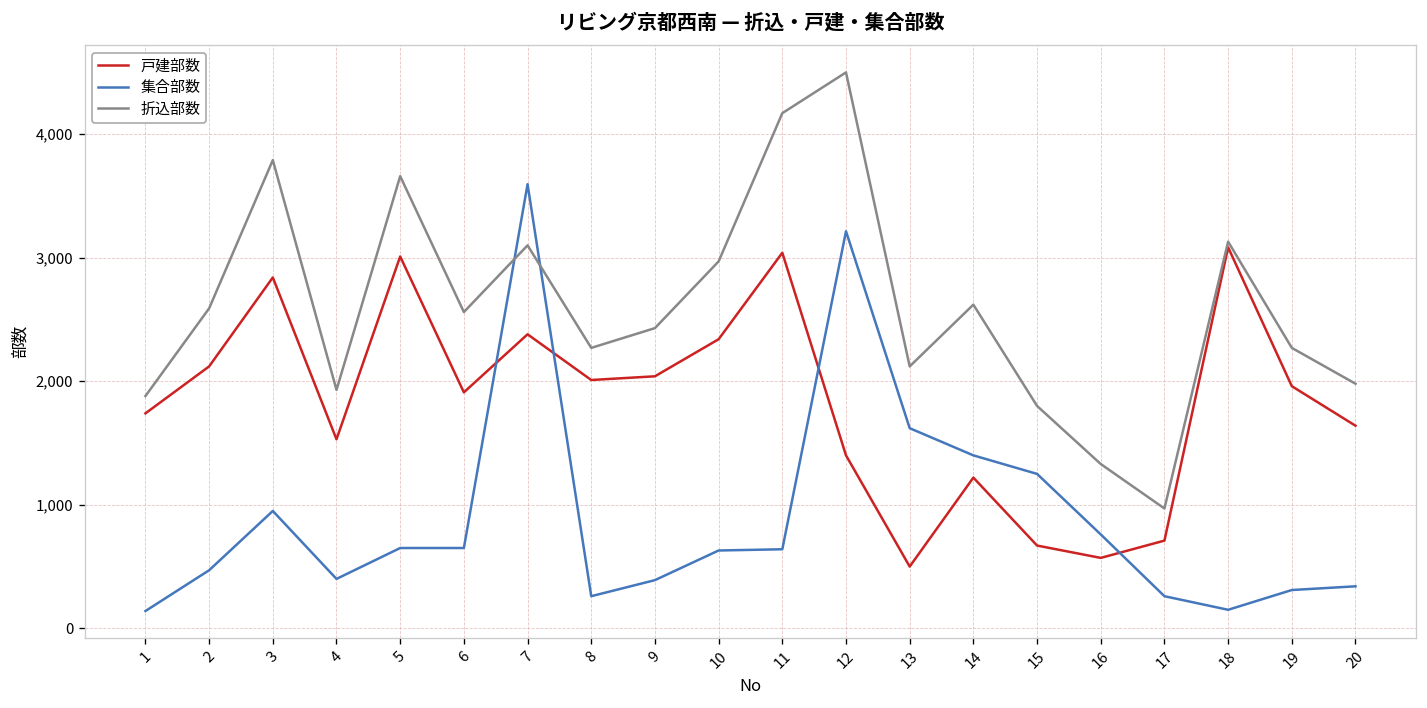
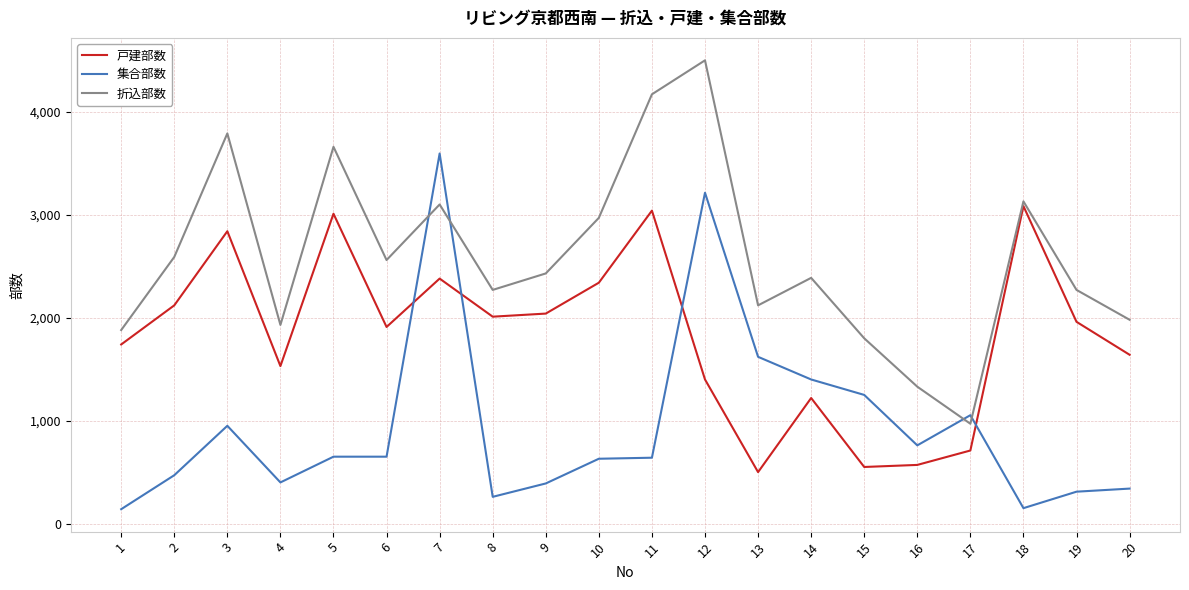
折込部数, 14: 2,620 -> 2,390
戸建部数, 15: 670 -> 550
集合部数, 17: 260 -> 1,050
